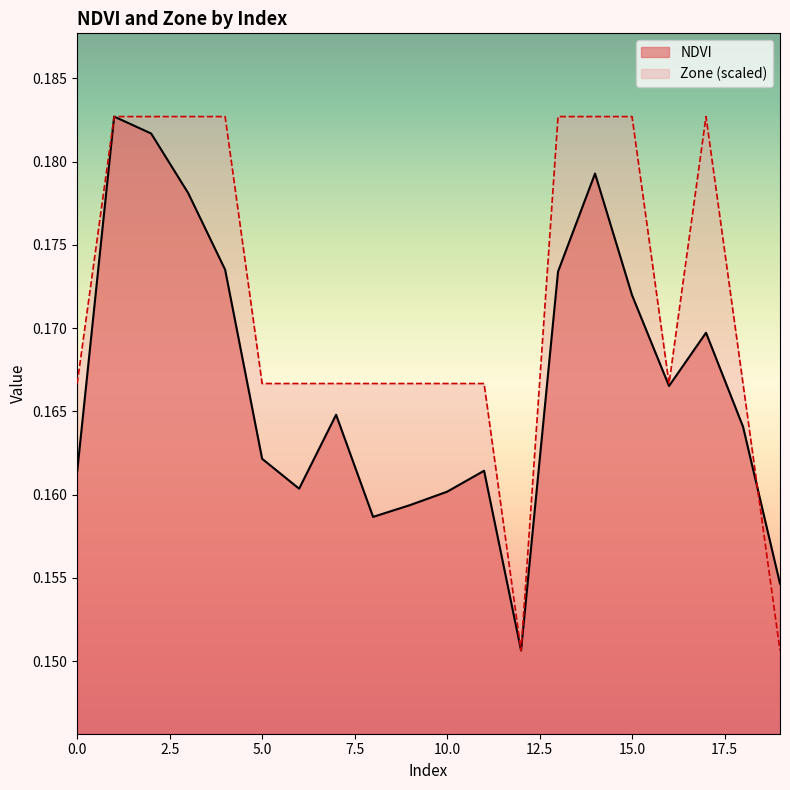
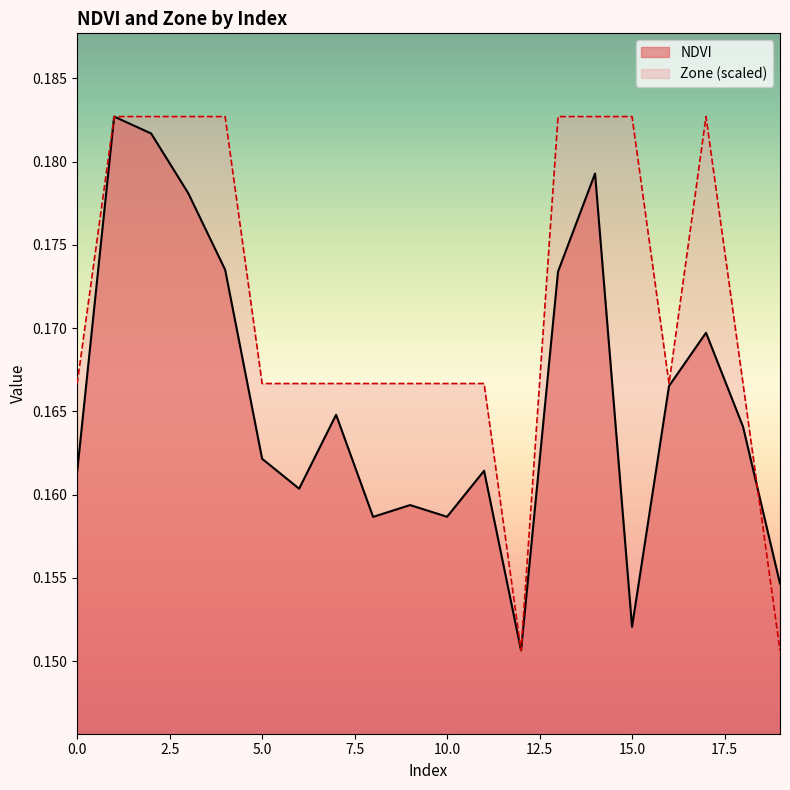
NDVI, 10.0: 0.1602 -> 0.1587
NDVI, 15.0: 0.1720 -> 0.1521
